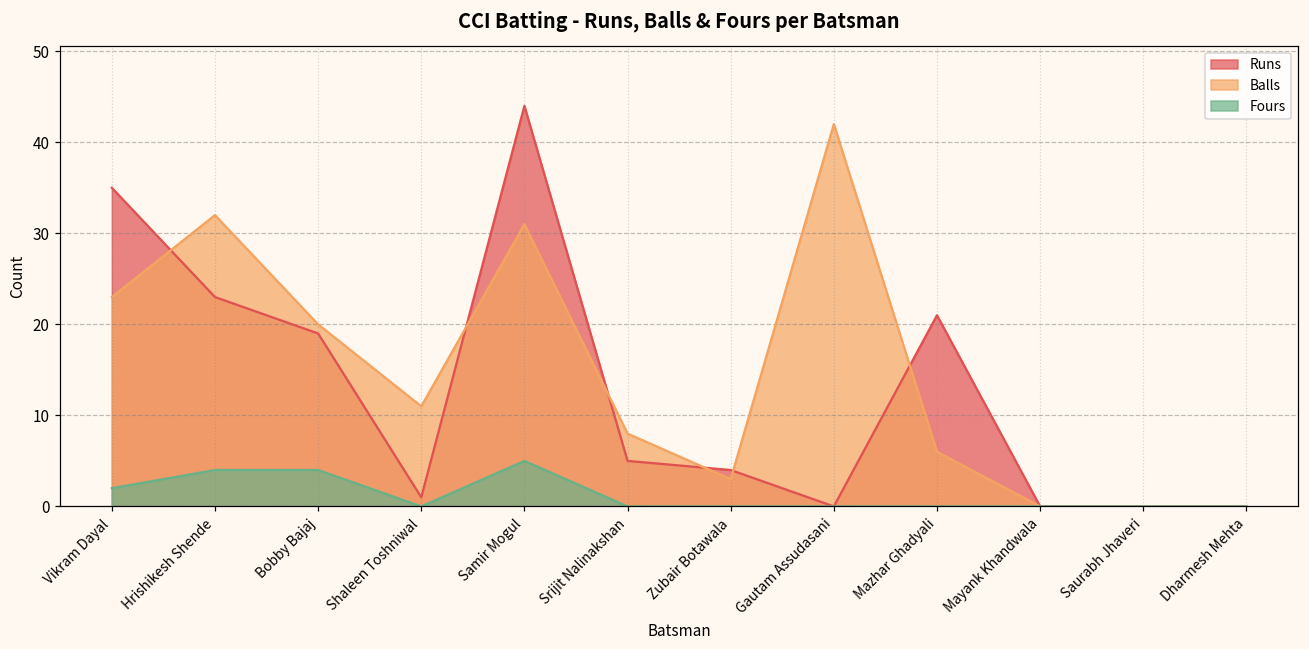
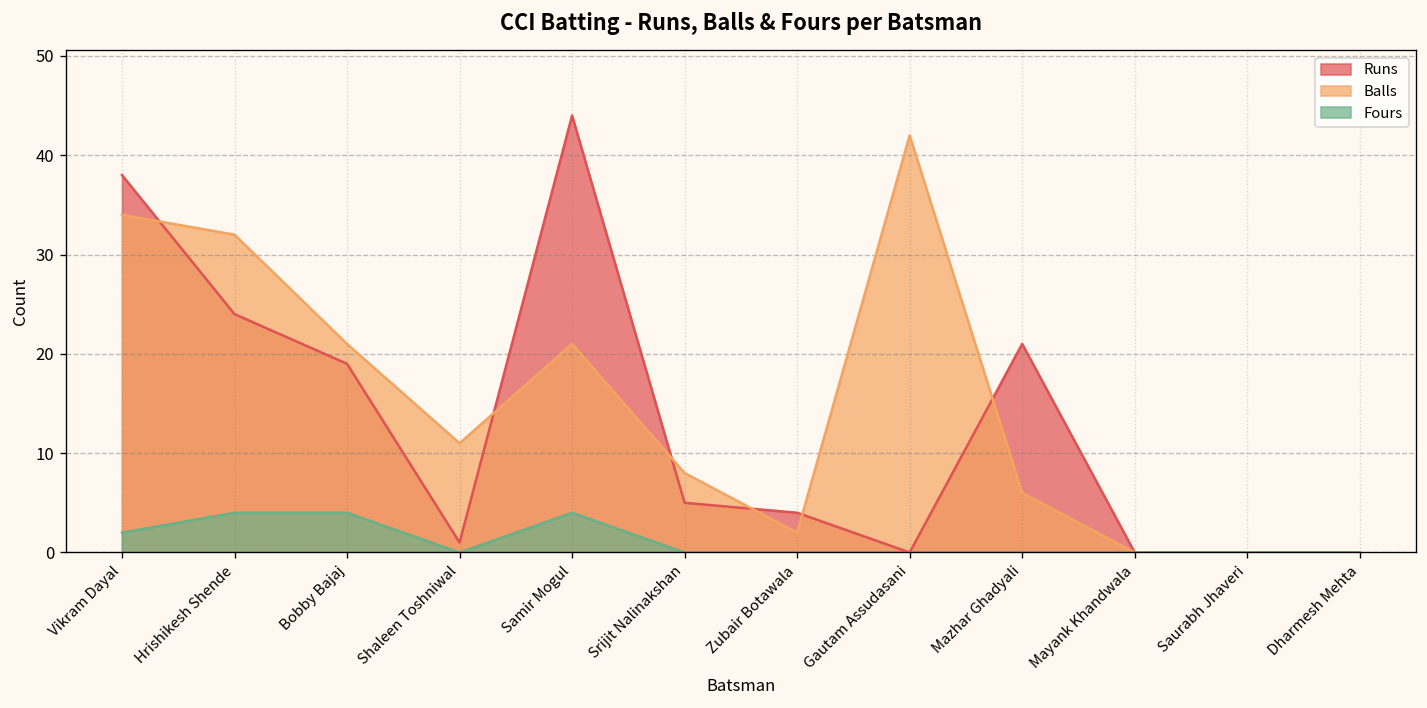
Runs, Vikram Dayal: 35 -> 38
Balls, Vikram Dayal: 23 -> 34
Runs, Hrishikesh Shende: 23 -> 24
Balls, Bobby Bajaj: 20 -> 21
Balls, Samir Mogul: 31 -> 21
Fours, Samir Mogul: 5 -> 4
Balls, Zubair Botawala: 3 -> 2
